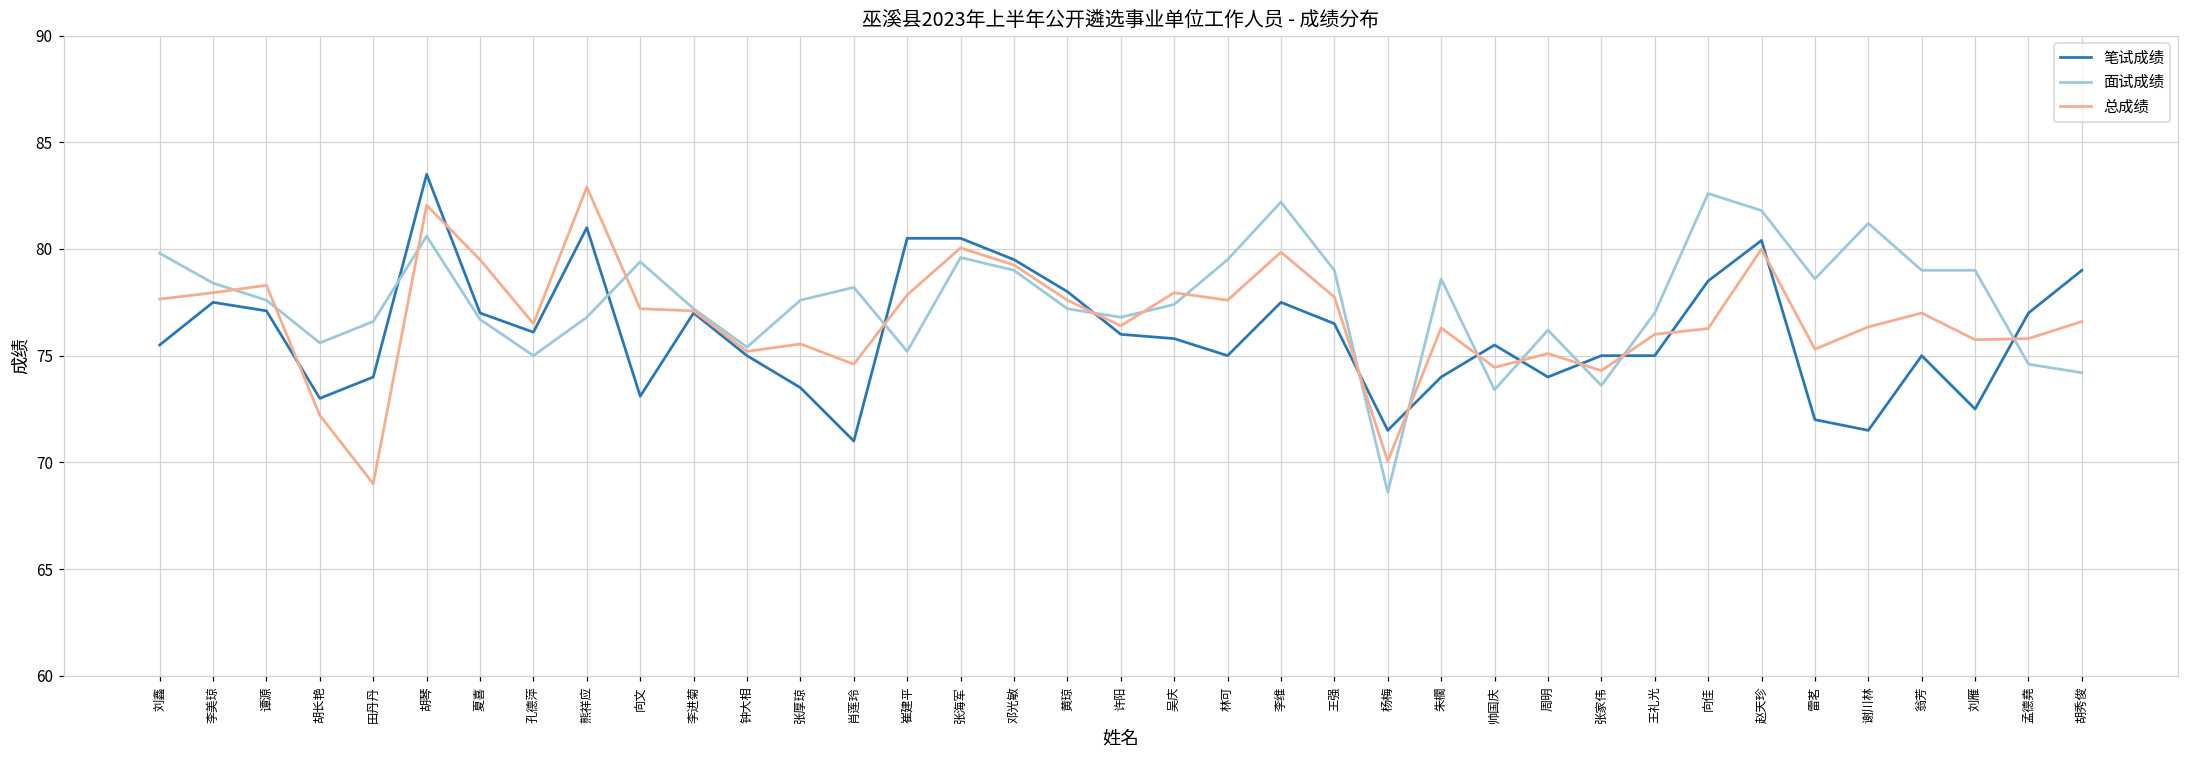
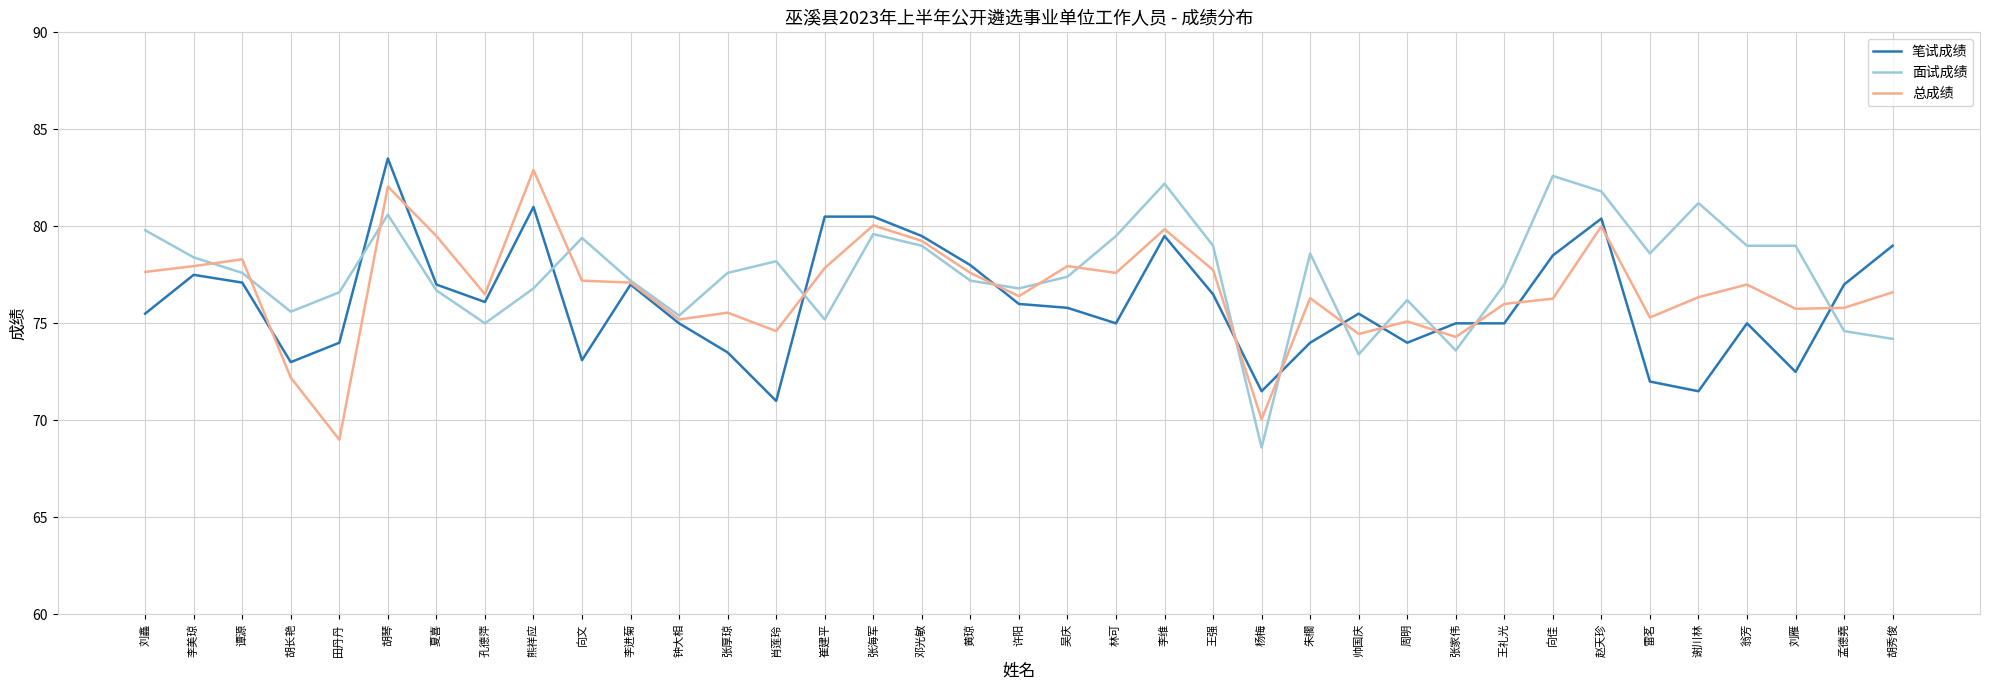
笔试成绩, 李维: 77.5 -> 79.5
